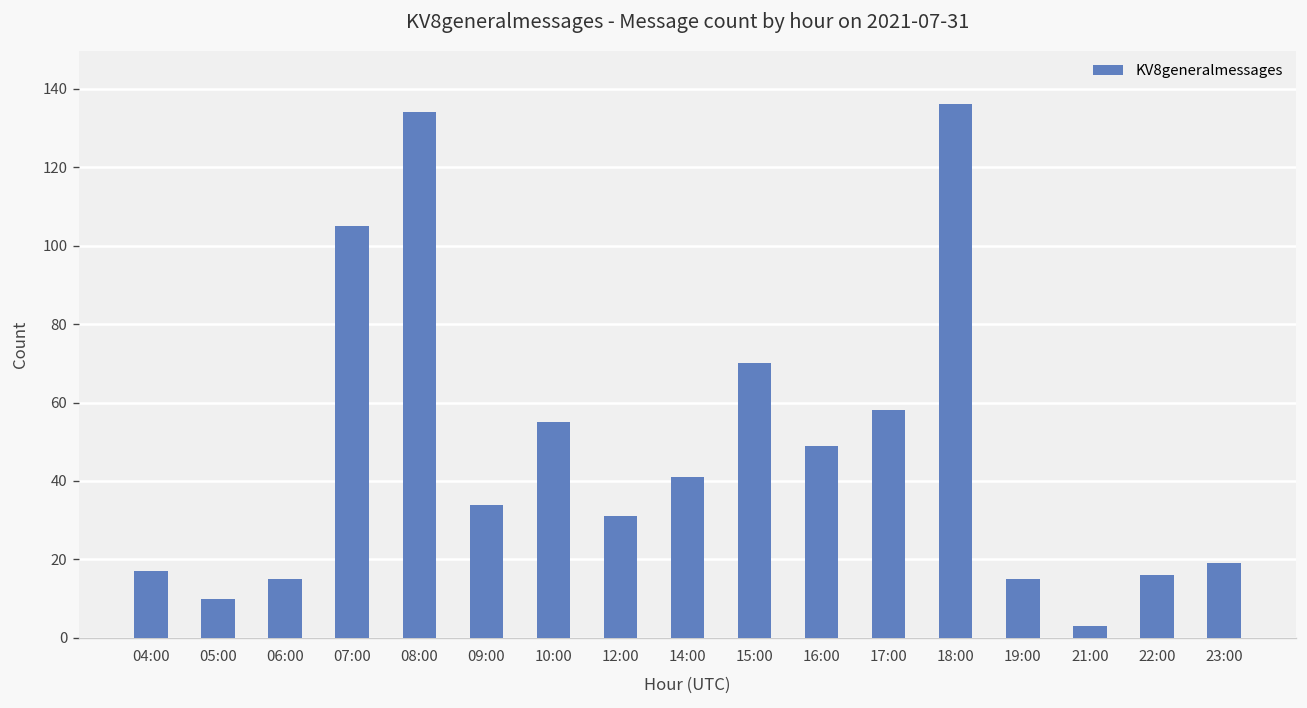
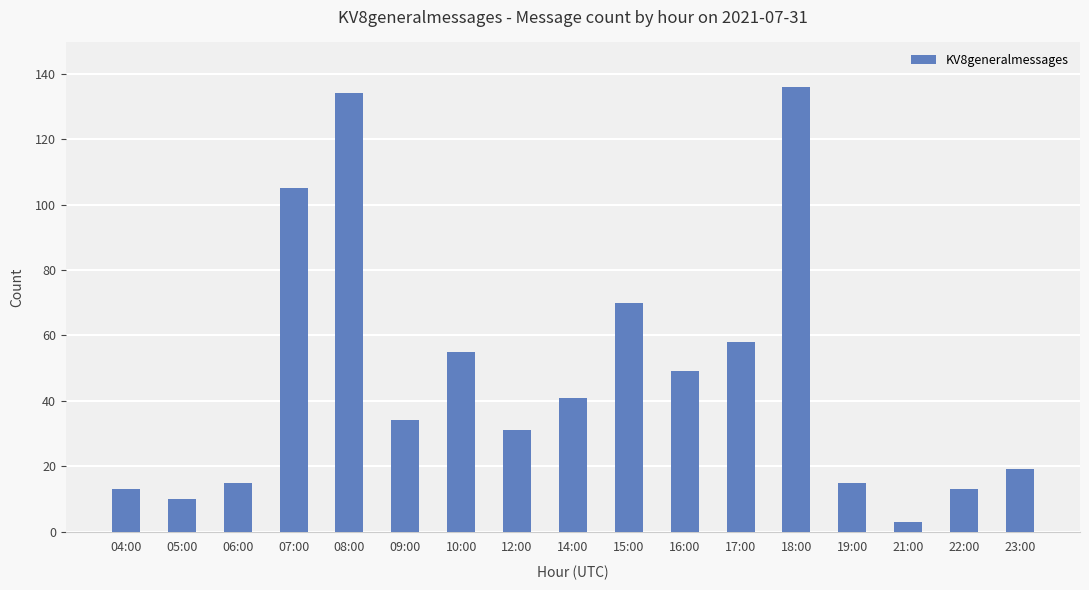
04:00: 17 -> 13
22:00: 16 -> 13
